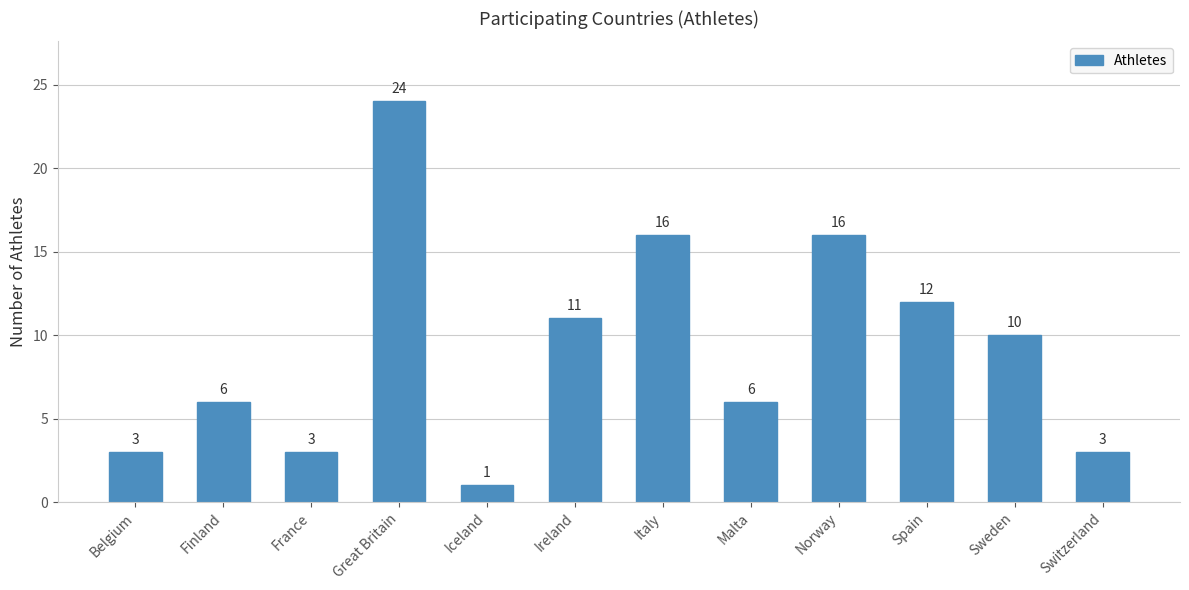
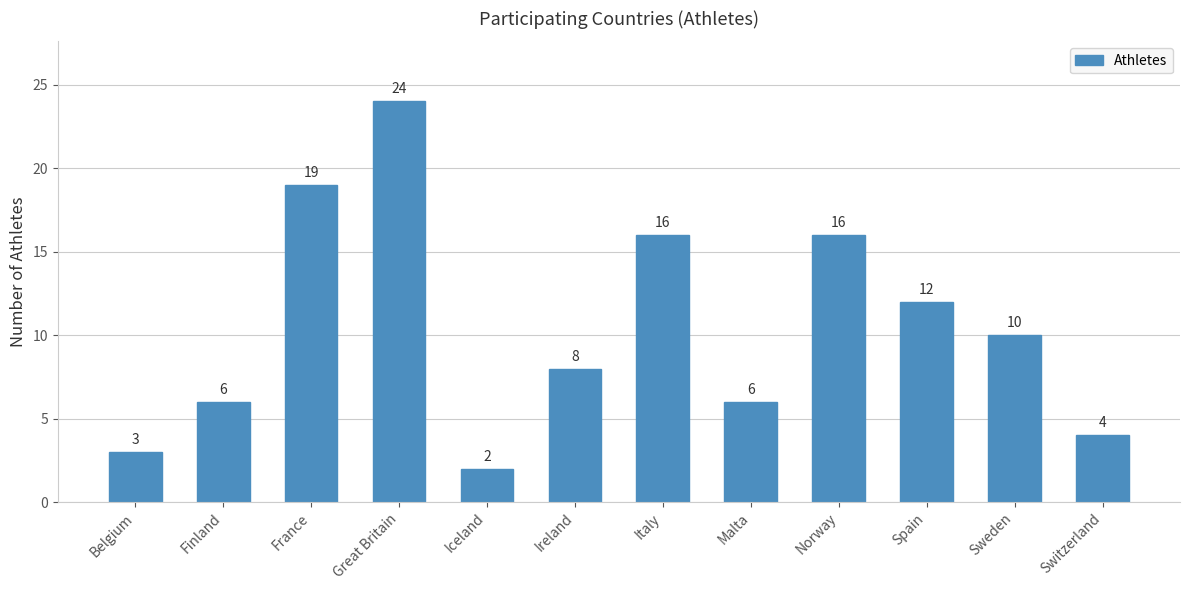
France: 3 -> 19
Iceland: 1 -> 2
Ireland: 11 -> 8
Switzerland: 3 -> 4
